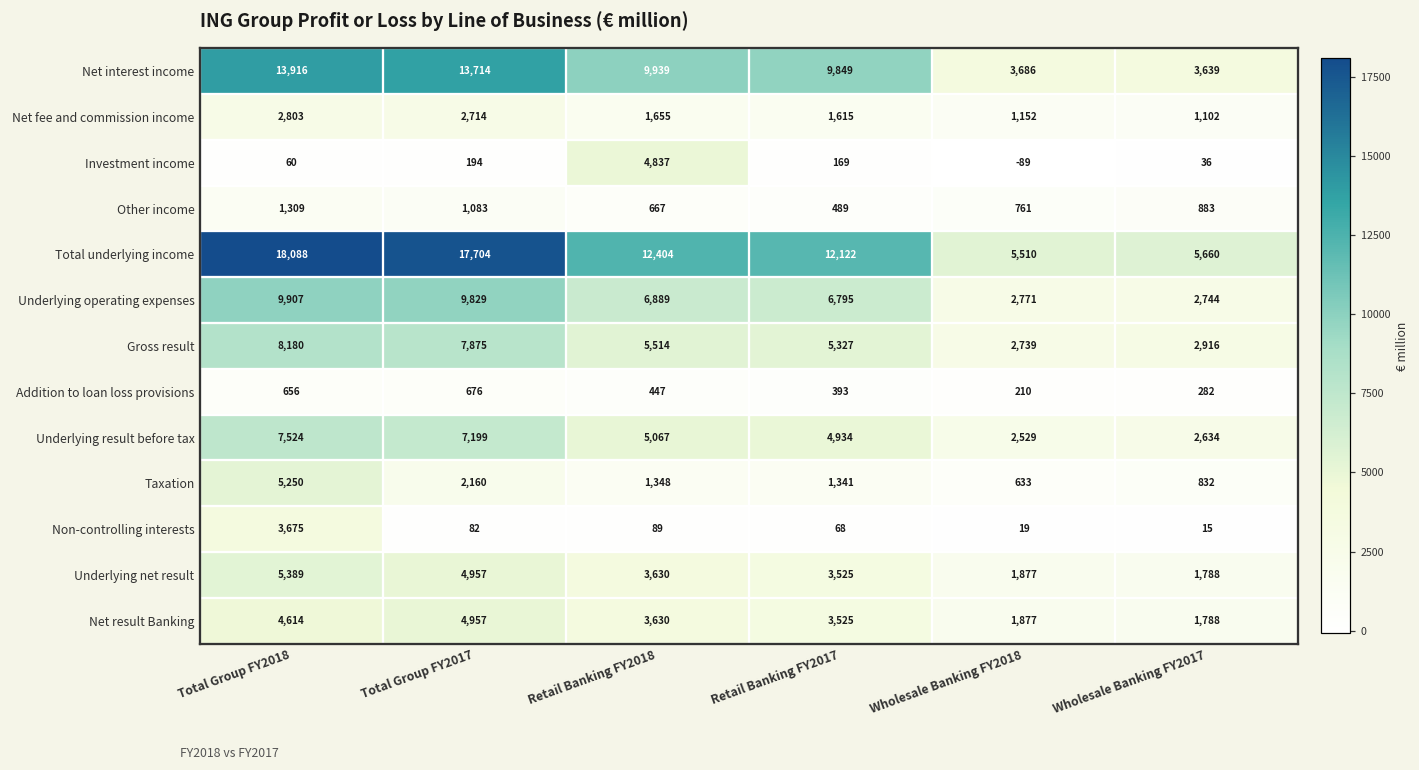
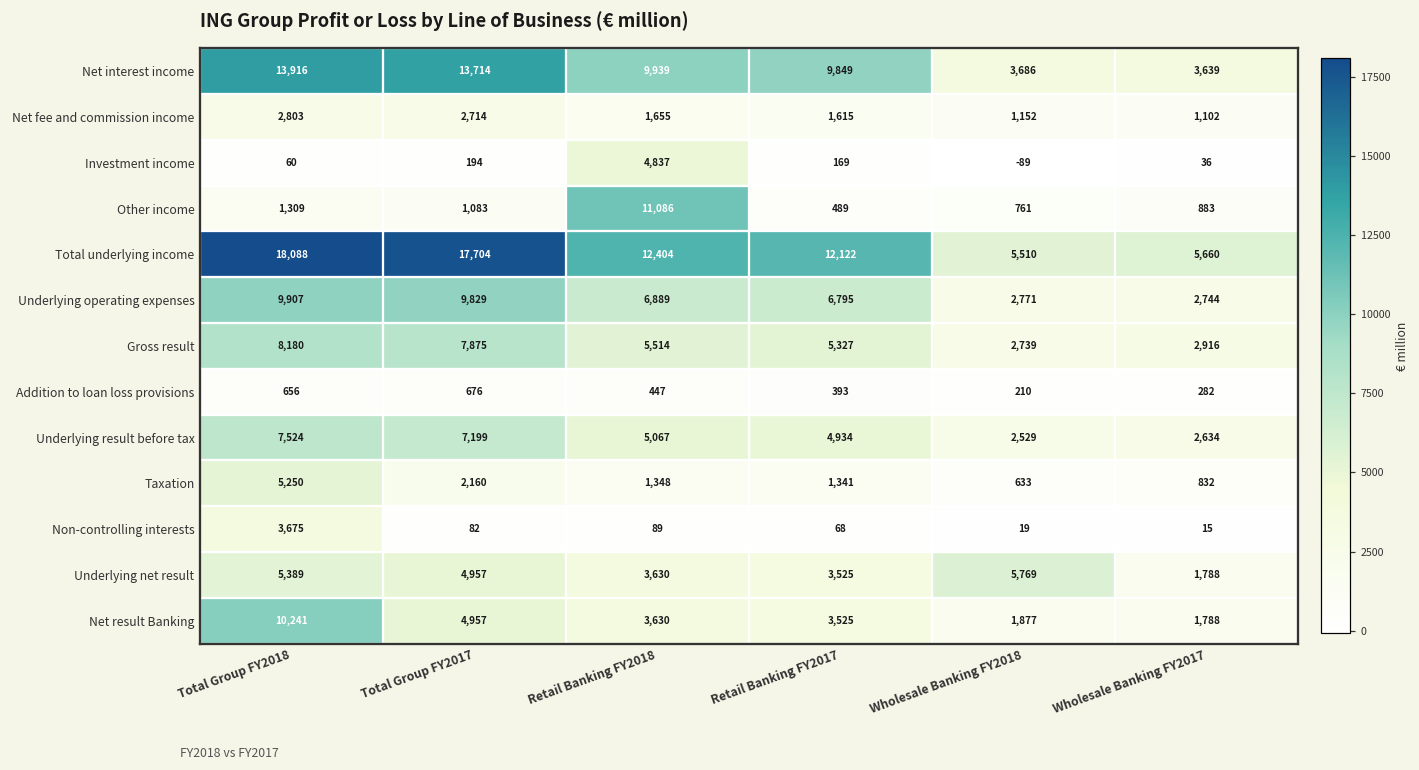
Other income, Retail Banking FY2018: 667 -> 11,086
Underlying net result, Wholesale Banking FY2018: 1,877 -> 5,769
Net result Banking, Total Group FY2018: 4,614 -> 10,241
